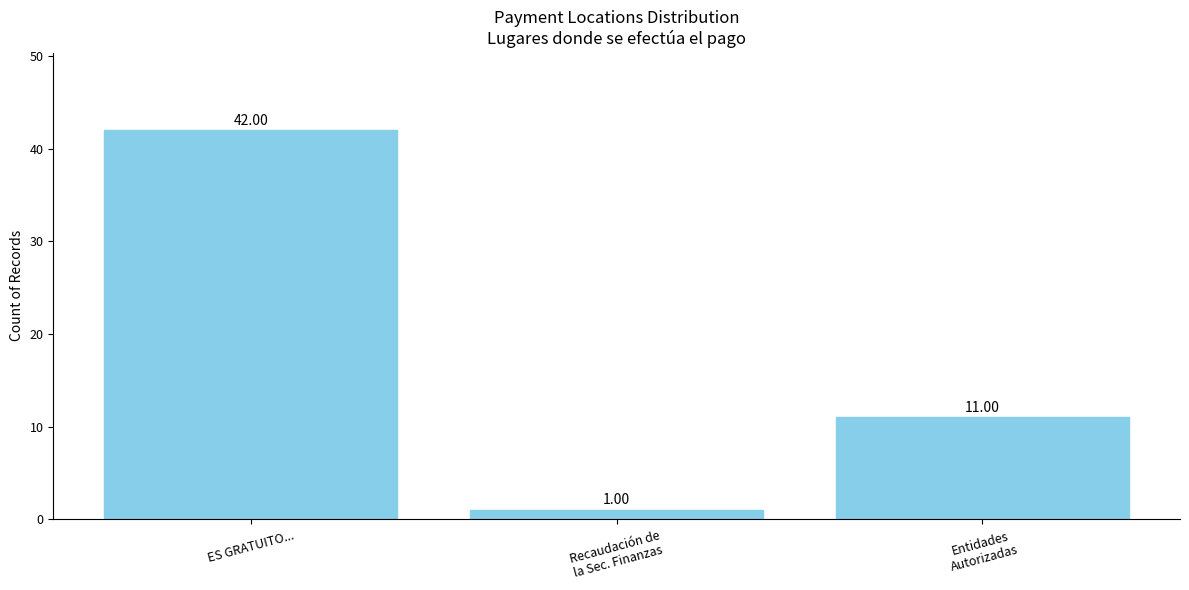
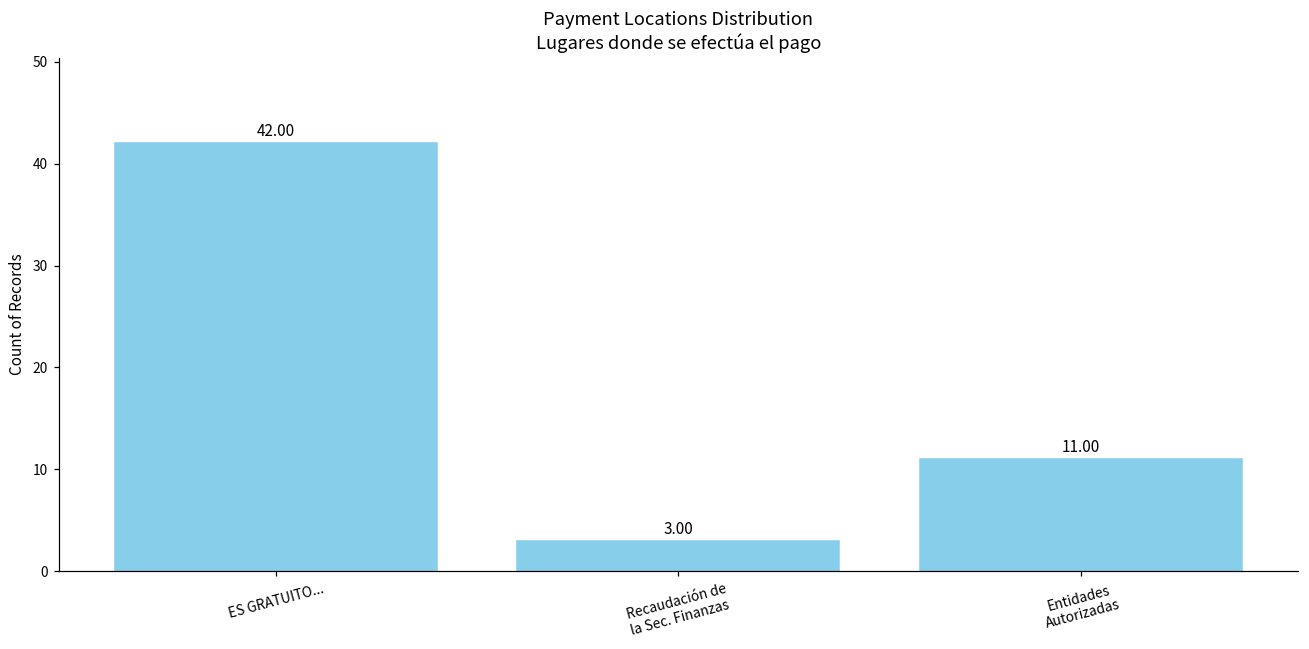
Recaudación de la Sec. Finanzas: 1.00 -> 3.00
